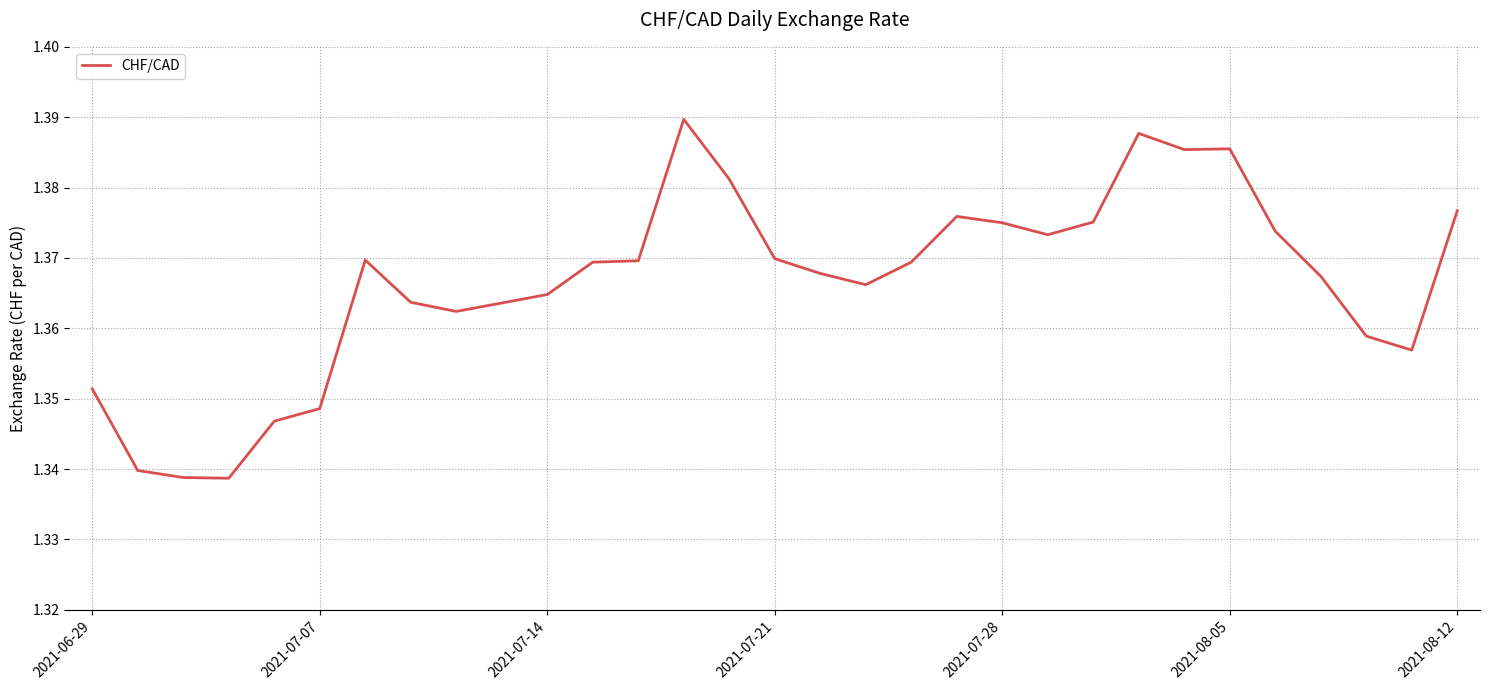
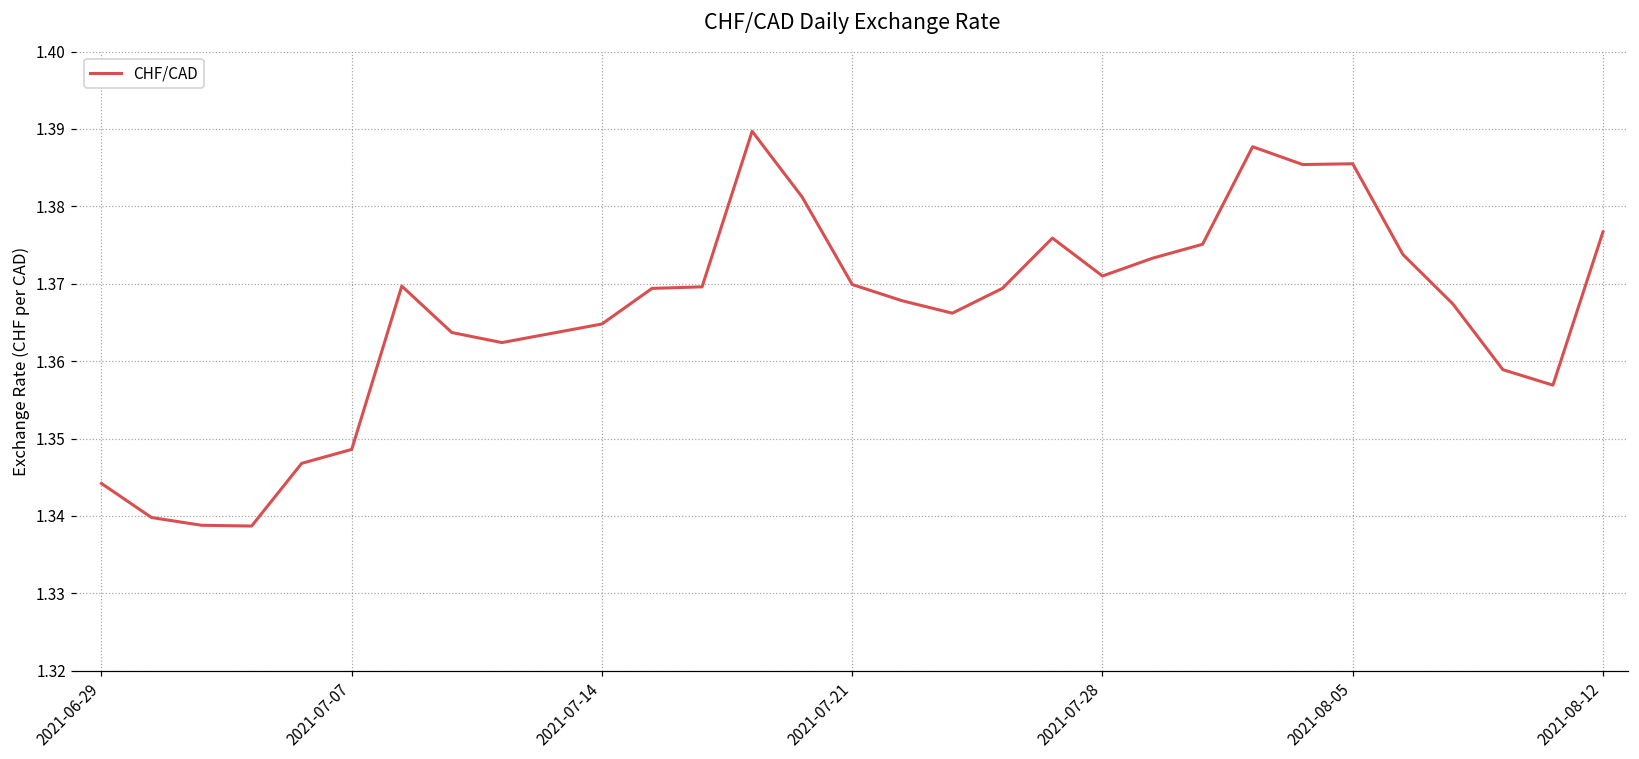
2021-06-29: 1.351 -> 1.344
2021-07-28: 1.375 -> 1.371
